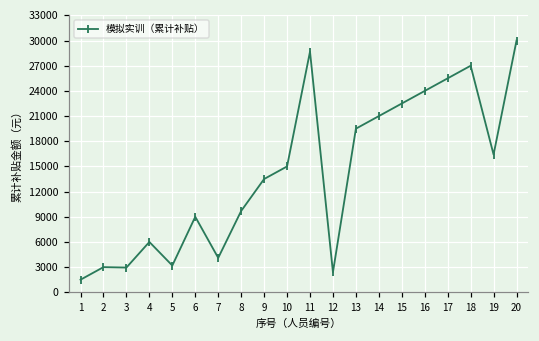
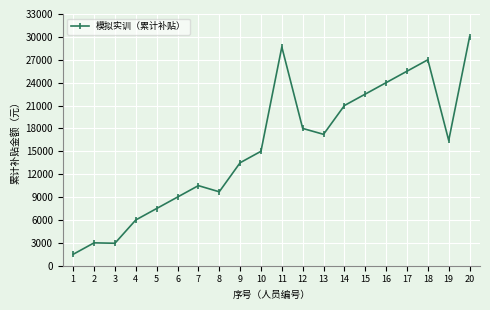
5: 3000 -> 8000
7: 4000 -> 11000
12: 2000 -> 18000
13: 20000 -> 17000
